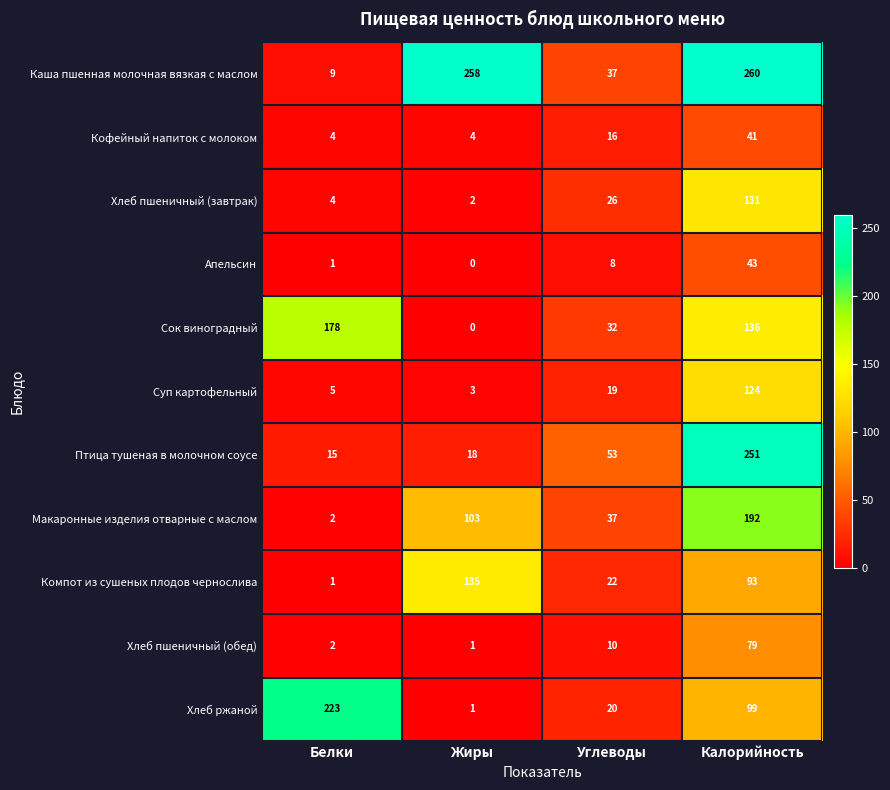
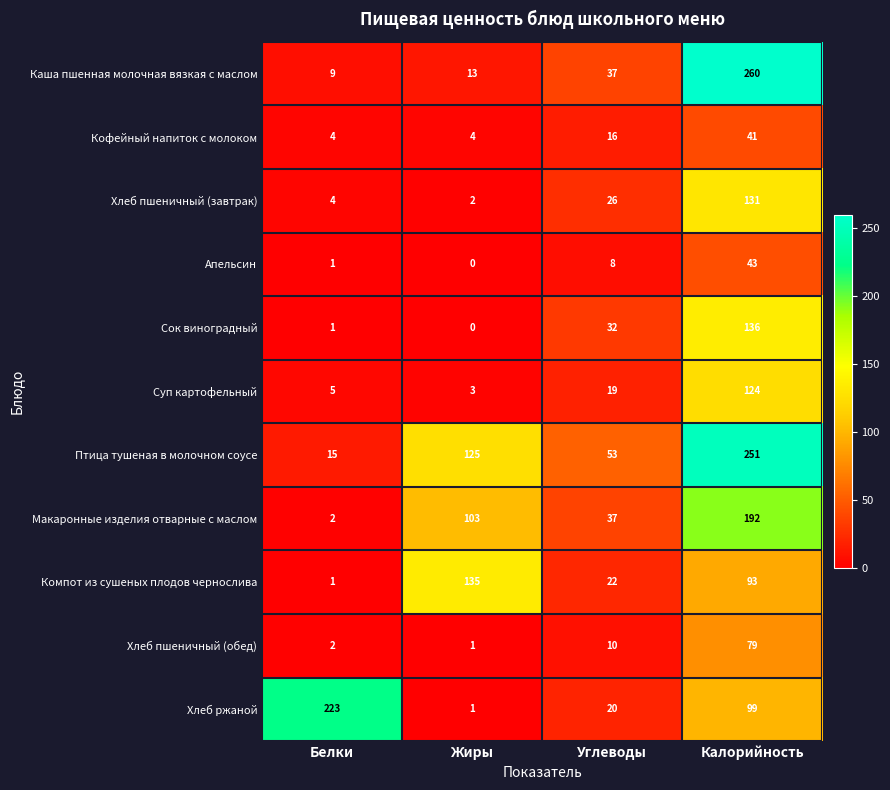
Каша пшенная молочная вязкая с маслом, Жиры: 258 -> 13
Сок виноградный, Белки: 178 -> 1
Птица тушеная в молочном соусе, Жиры: 18 -> 125
